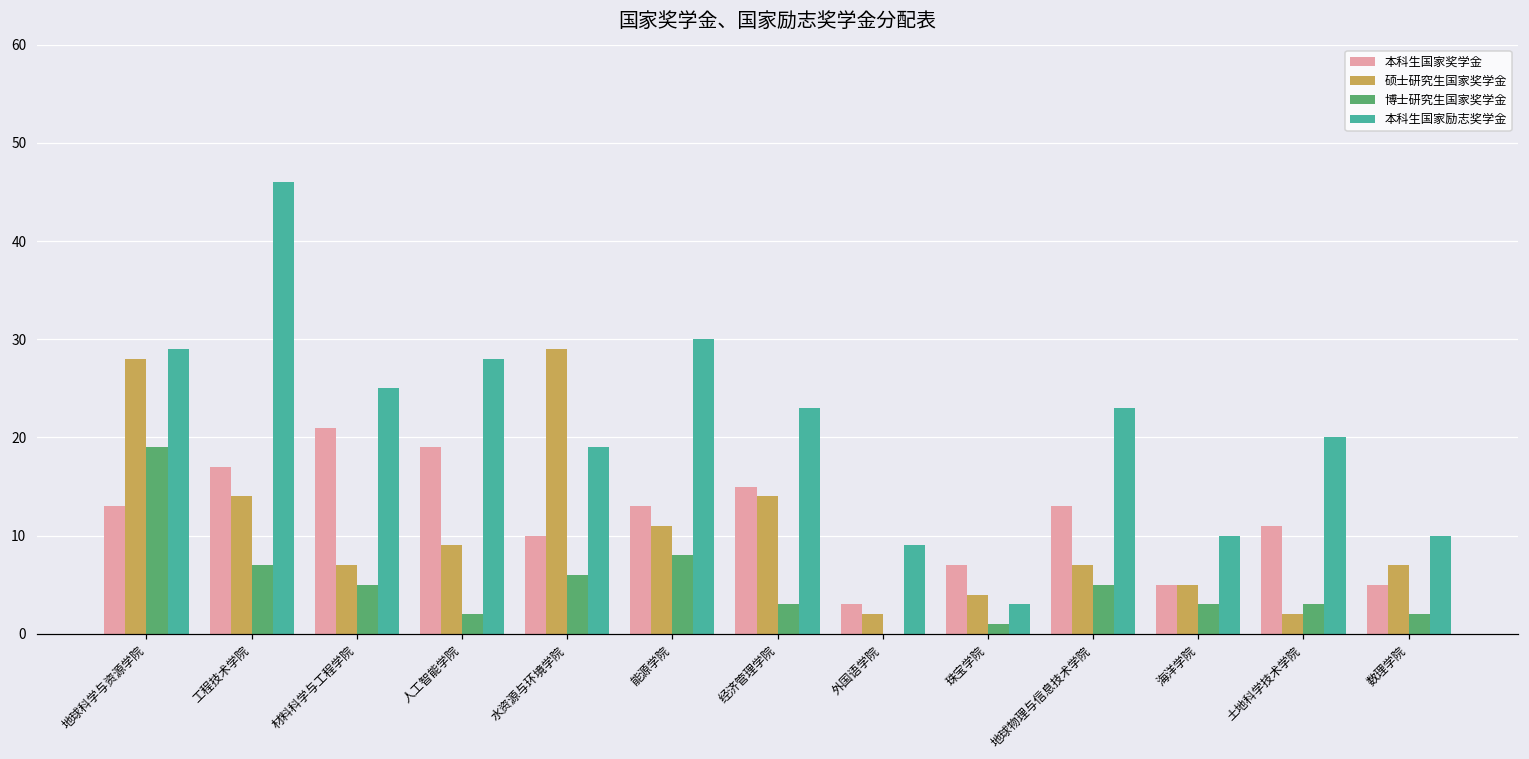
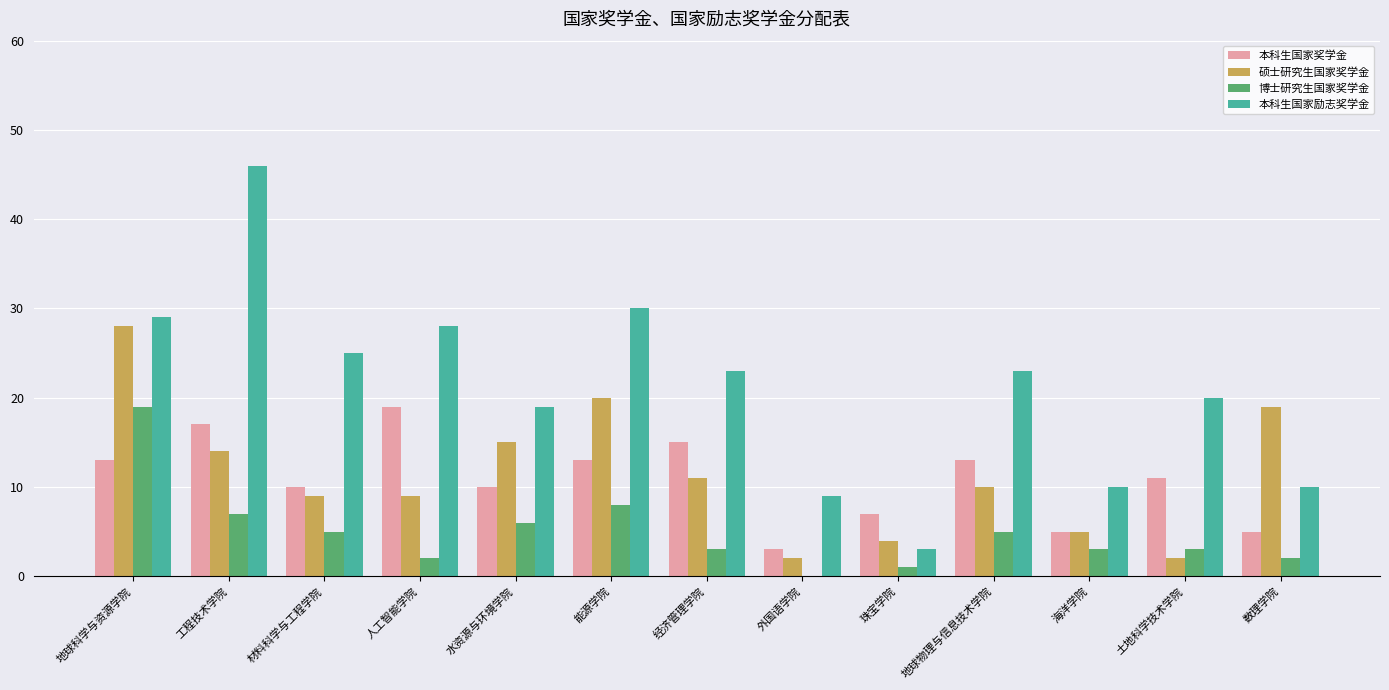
本科生国家奖学金, 材料科学与工程学院: 21 -> 10
硕士研究生国家奖学金, 材料科学与工程学院: 7 -> 9
硕士研究生国家奖学金, 水资源与环境学院: 29 -> 15
硕士研究生国家奖学金, 能源学院: 11 -> 20
硕士研究生国家奖学金, 经济管理学院: 14 -> 11
硕士研究生国家奖学金, 地球物理与信息技术学院: 7 -> 10
硕士研究生国家奖学金, 数理学院: 7 -> 19
